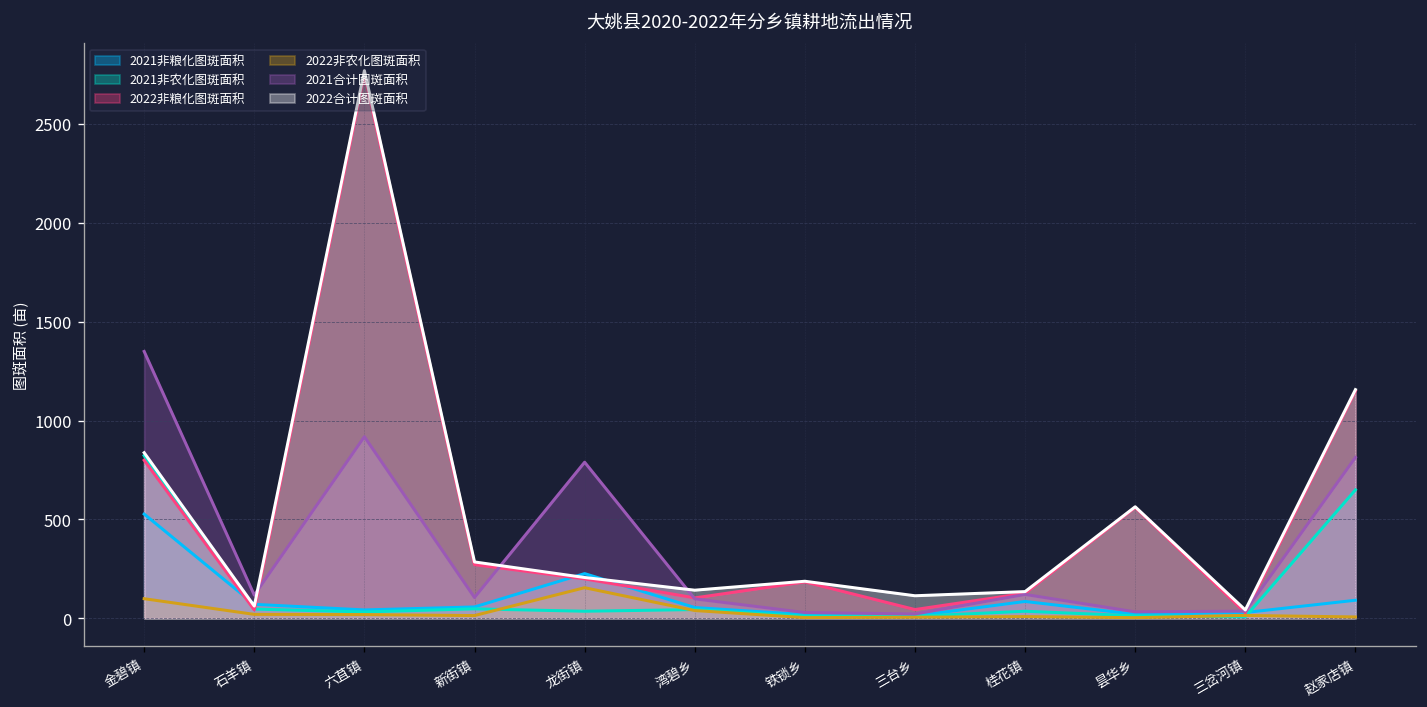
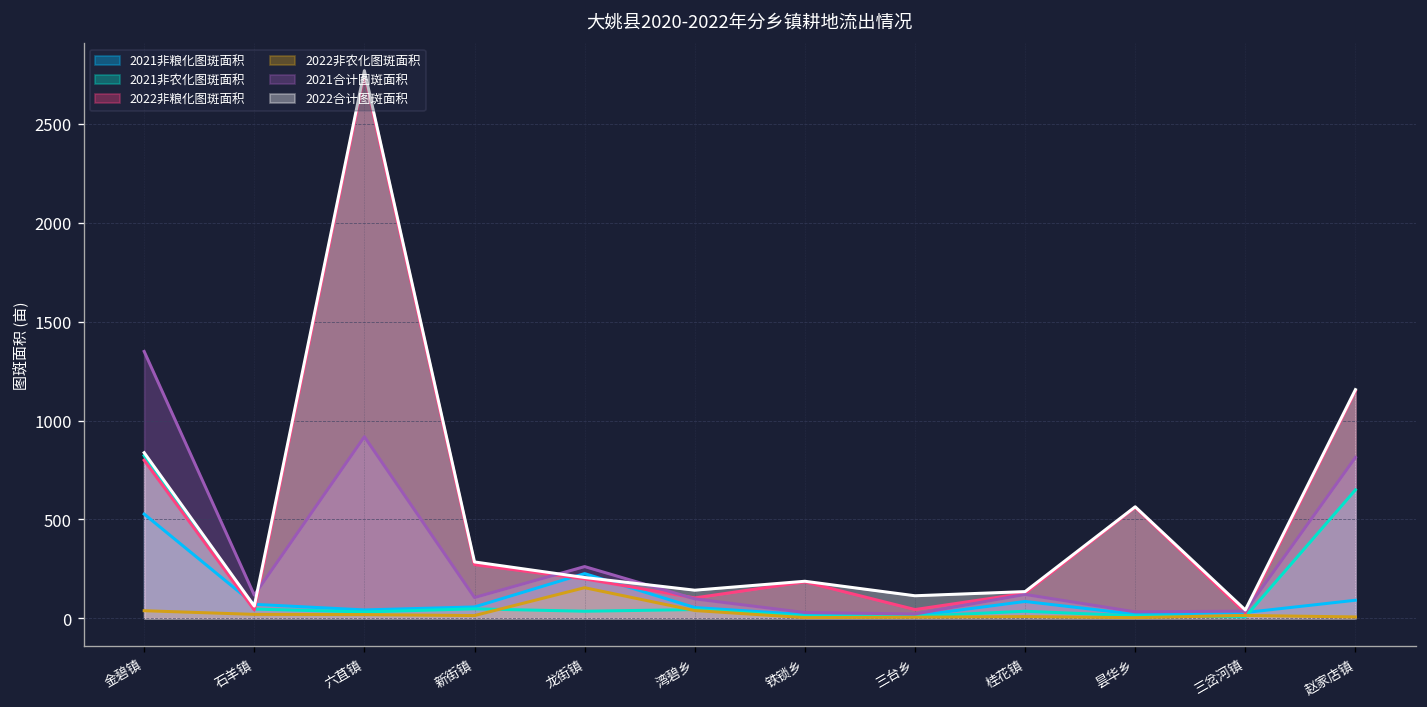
2022非农化图斑面积, 金碧镇: 100 -> 40
2021合计图斑面积, 龙街镇: 790 -> 260
